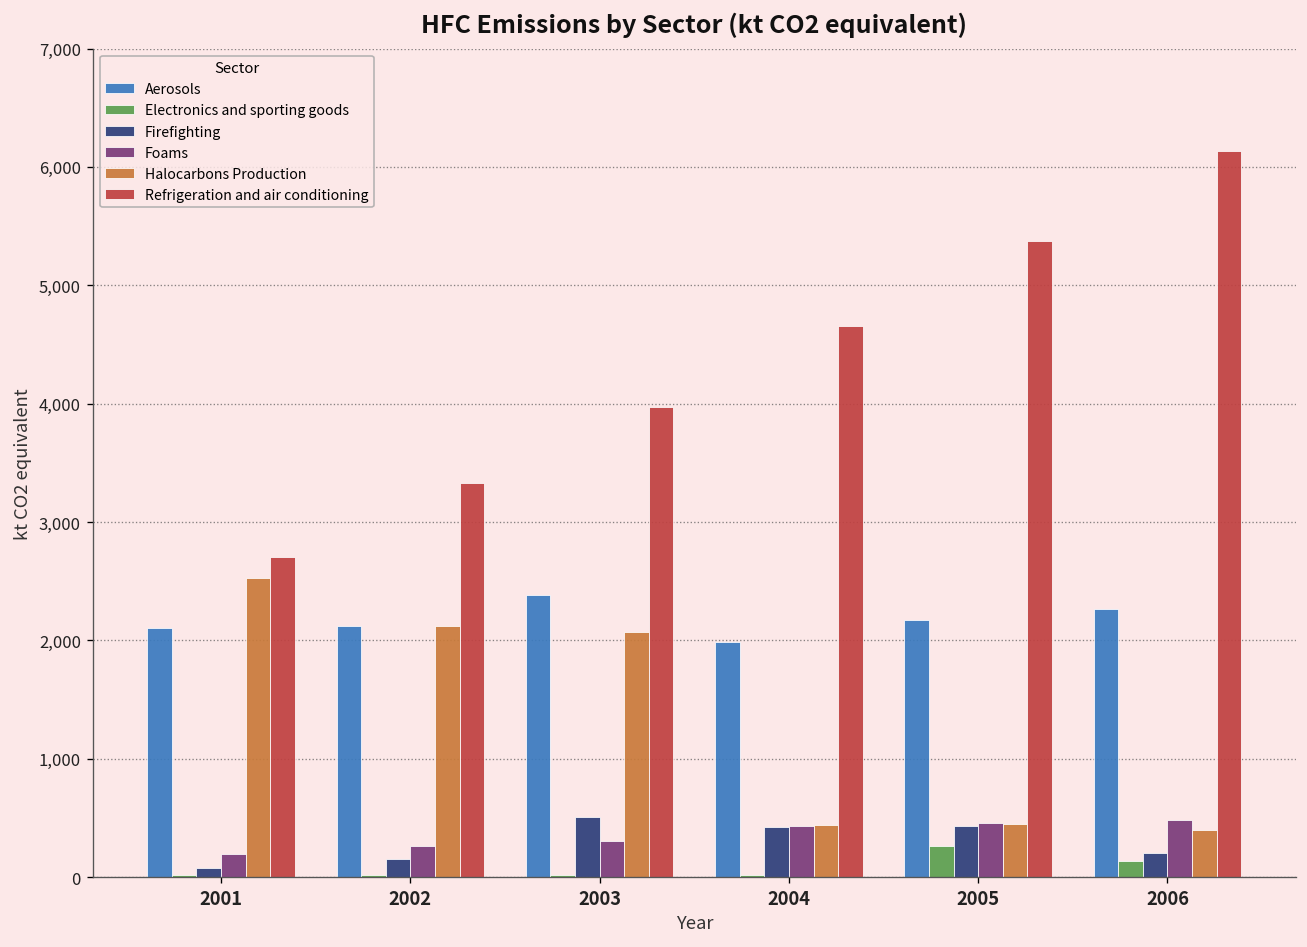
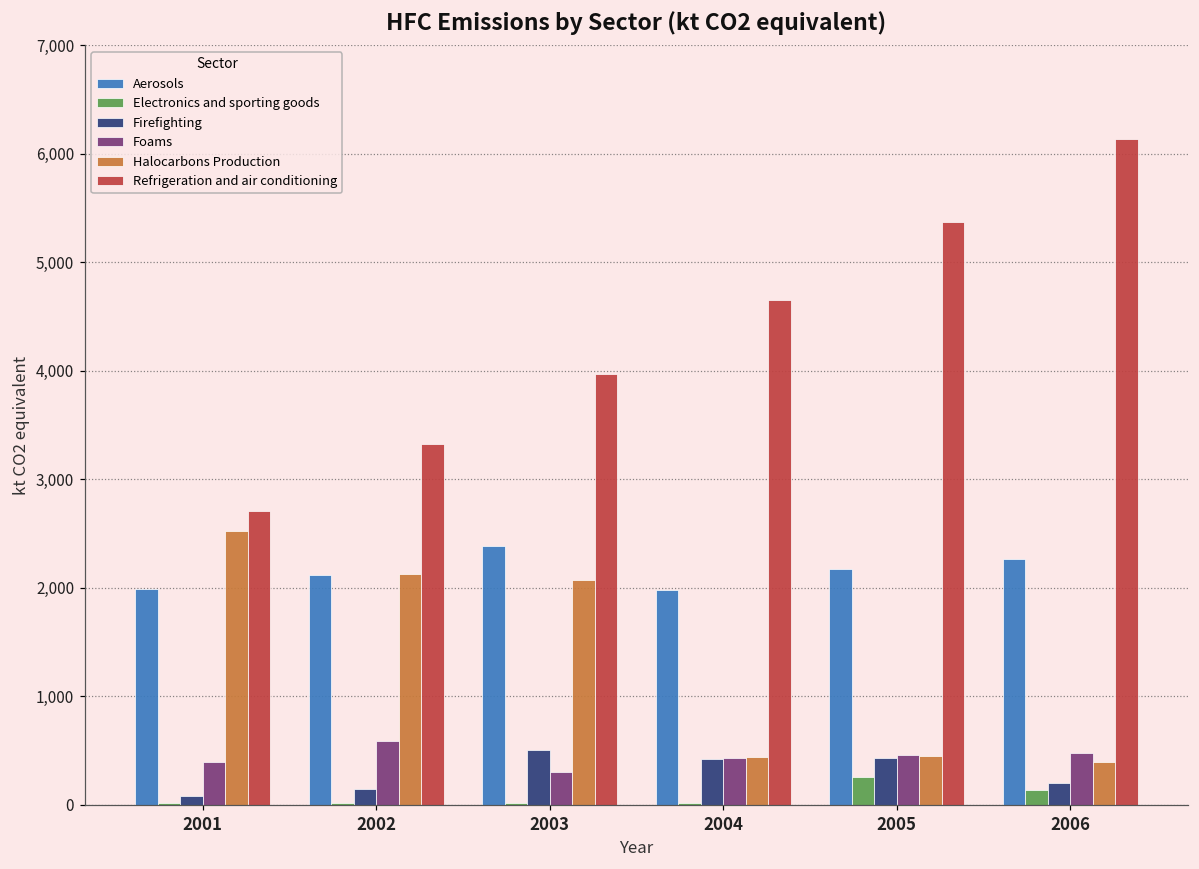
Aerosols, 2001: 2,100 -> 2,000
Foams, 2001: 200 -> 400
Foams, 2002: 300 -> 600
